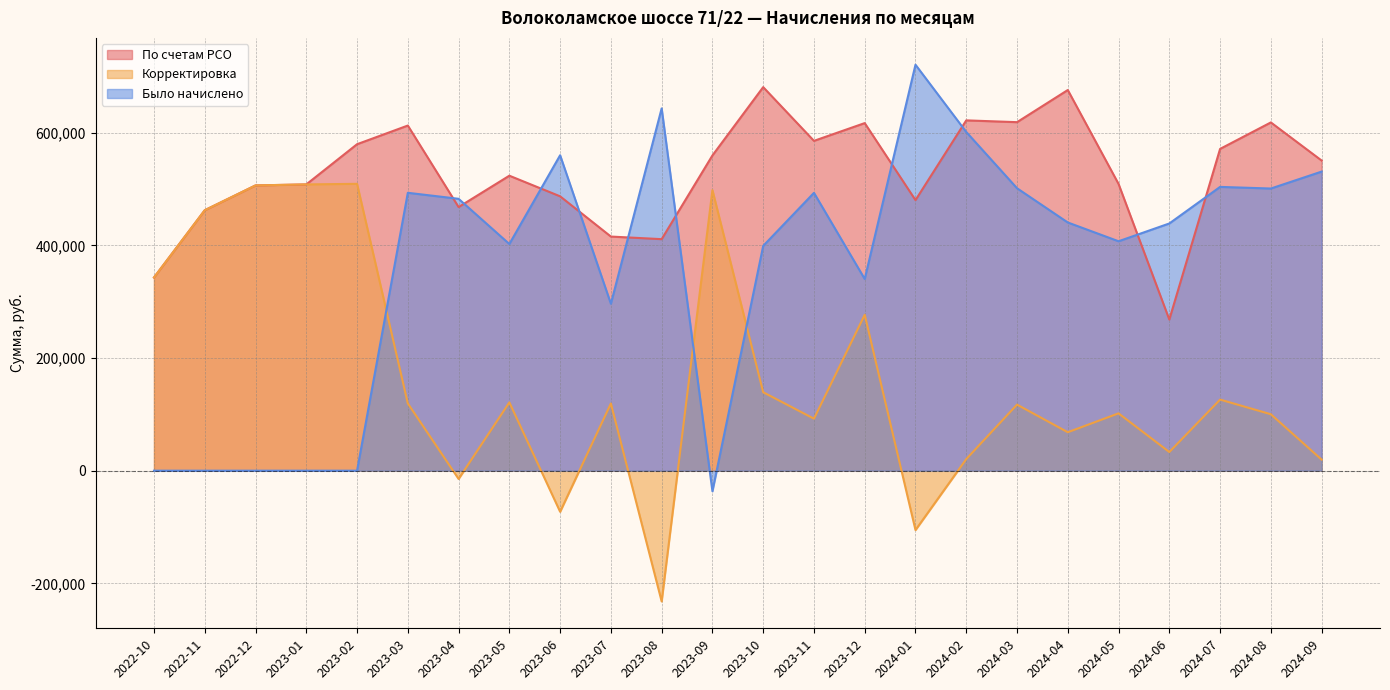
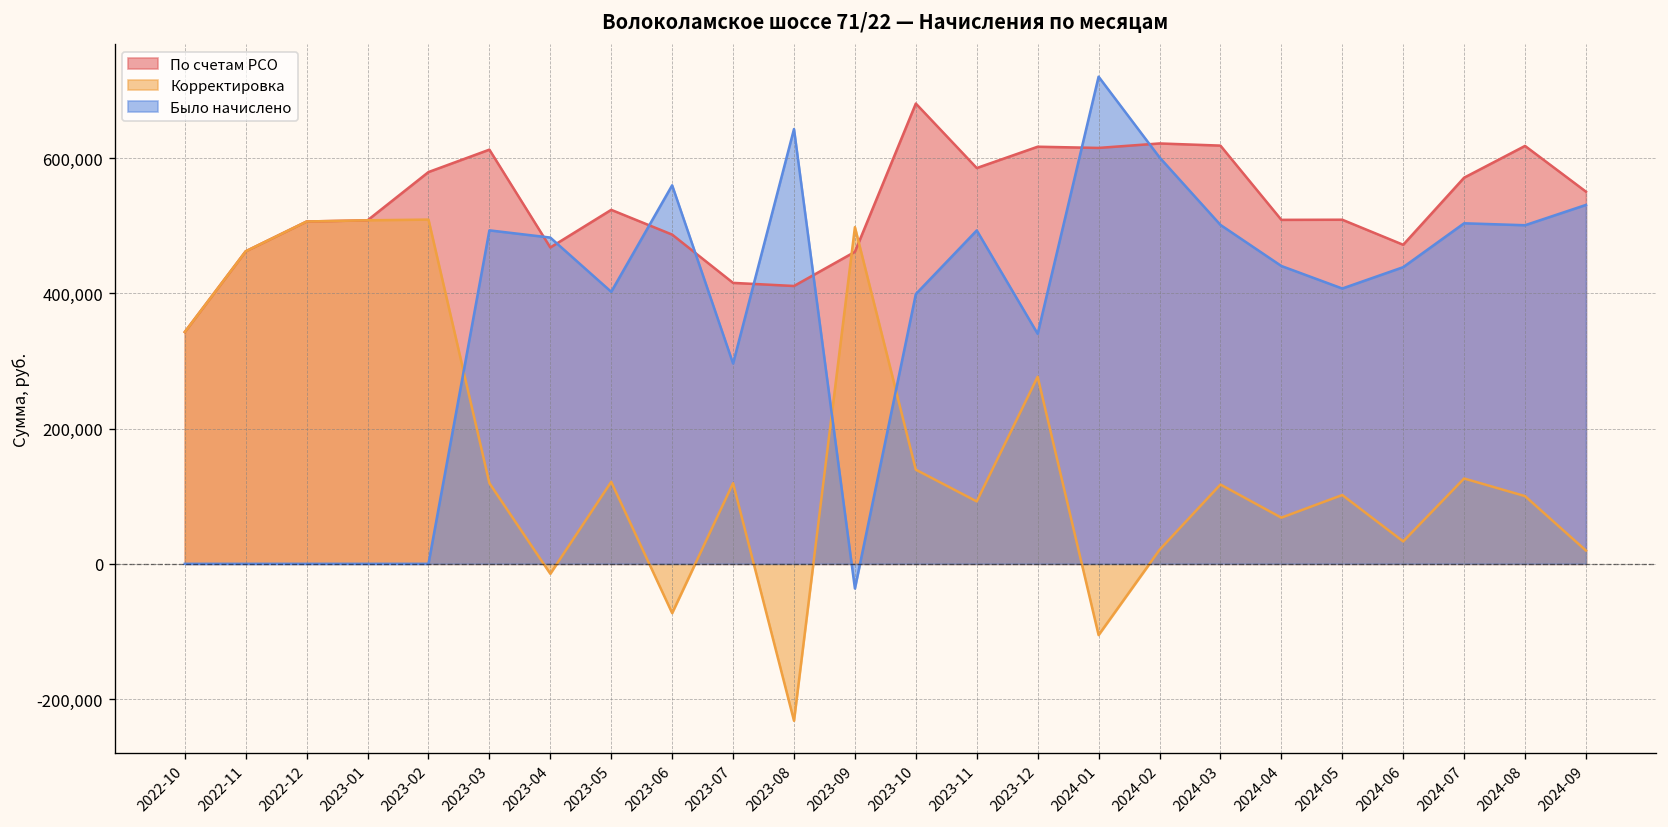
По счетам РСО, 2023-09: 560,000 -> 460,000
По счетам РСО, 2024-01: 480,000 -> 620,000
По счетам РСО, 2024-04: 680,000 -> 510,000
По счетам РСО, 2024-06: 270,000 -> 470,000
